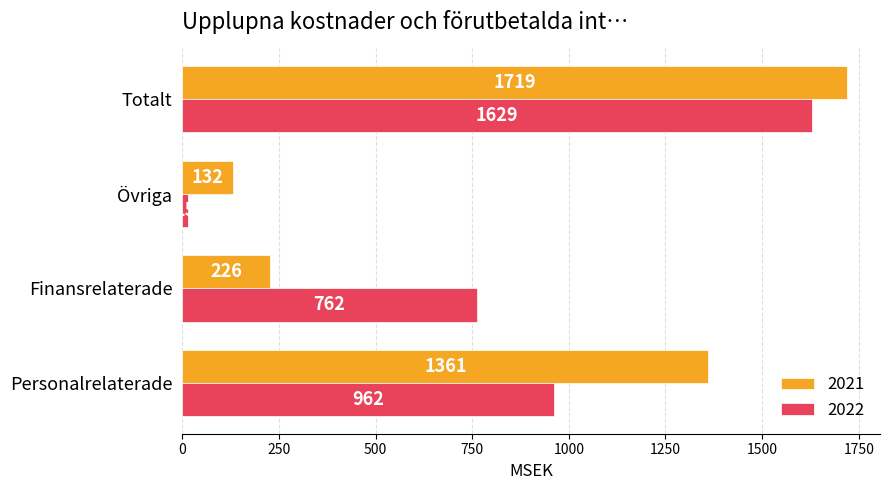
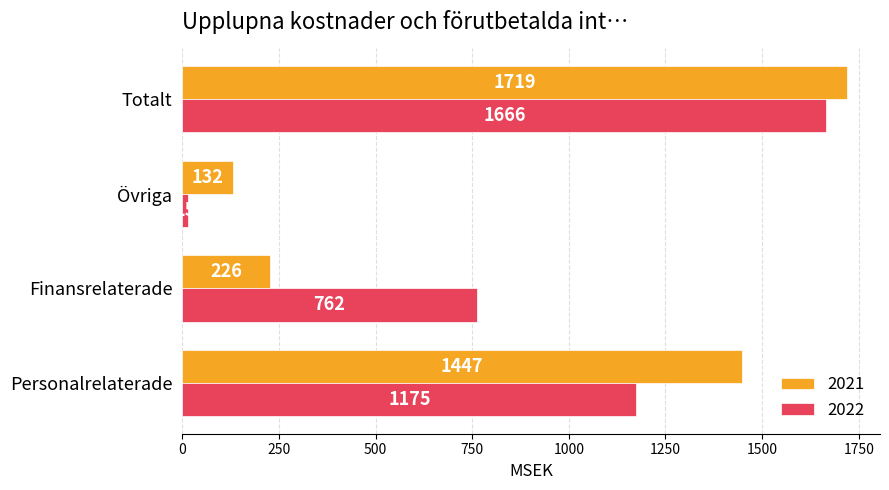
2022, Totalt: 1629 -> 1666
2021, Personalrelaterade: 1361 -> 1447
2022, Personalrelaterade: 962 -> 1175
